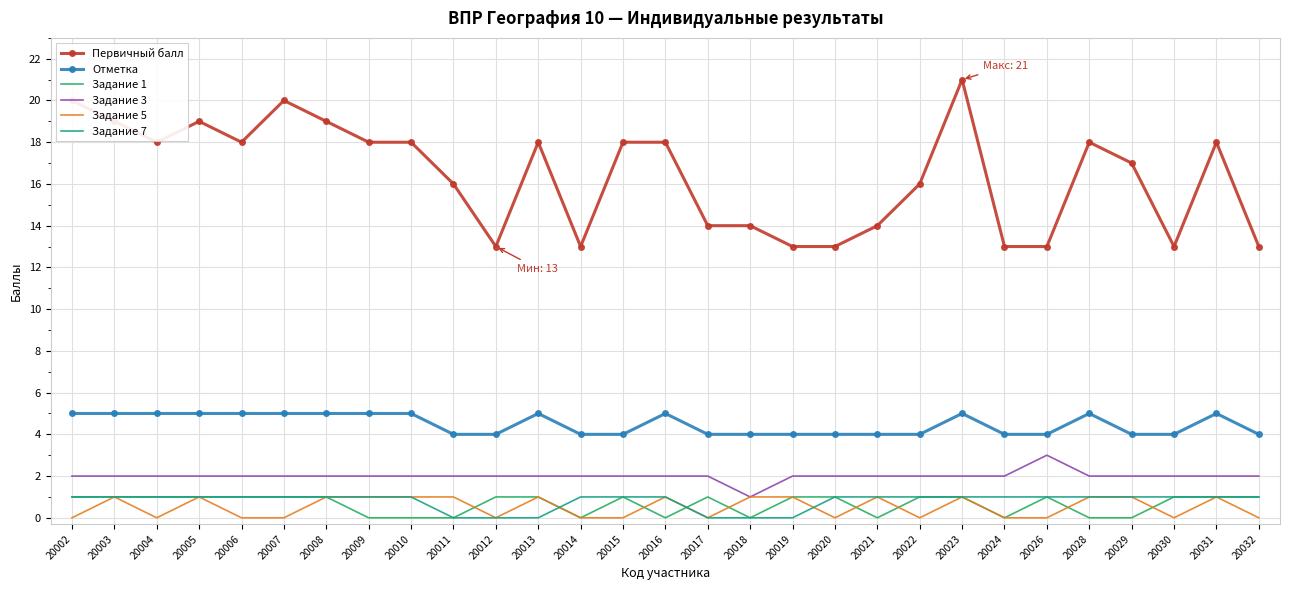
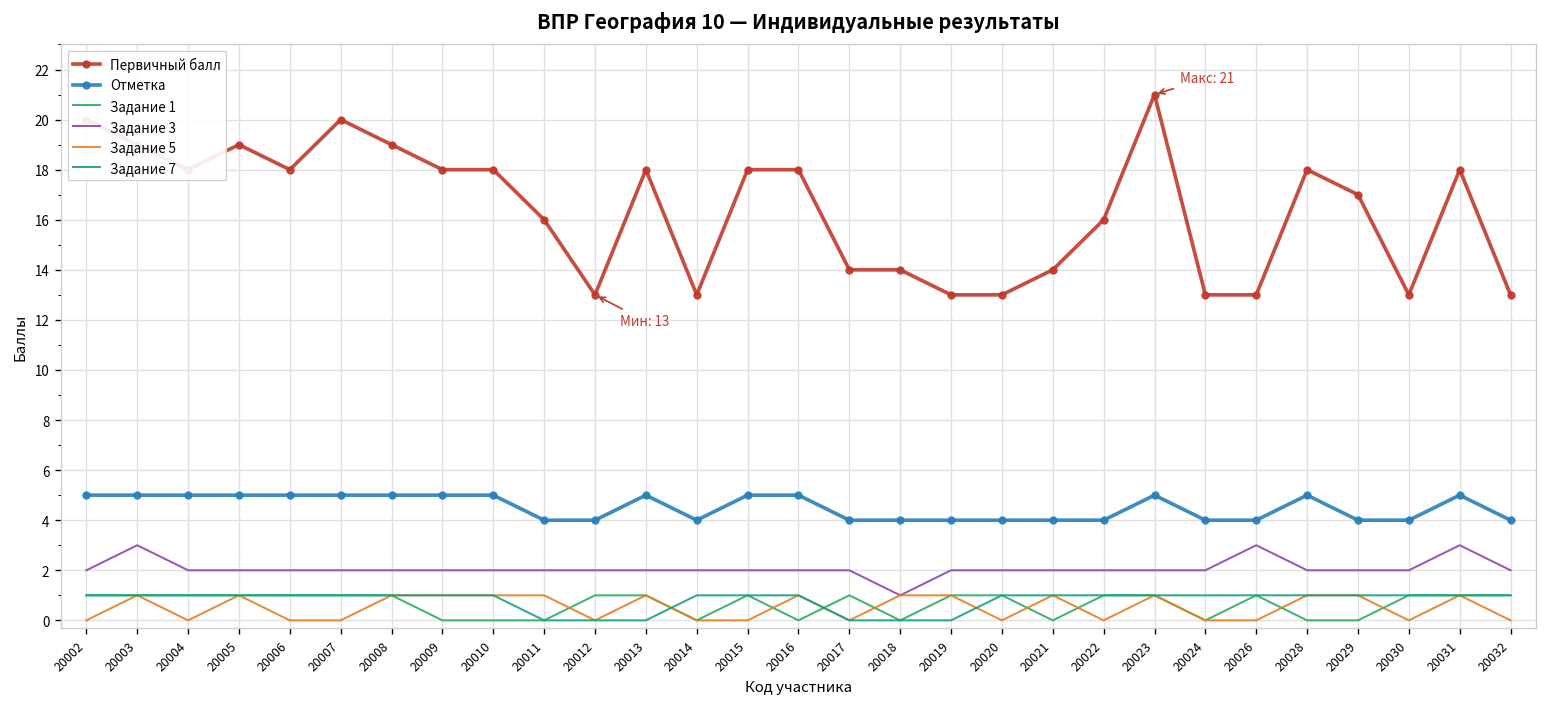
Задание 3, 20003: 2 -> 3
Отметка, 20015: 4 -> 5
Задание 3, 20031: 2 -> 3
